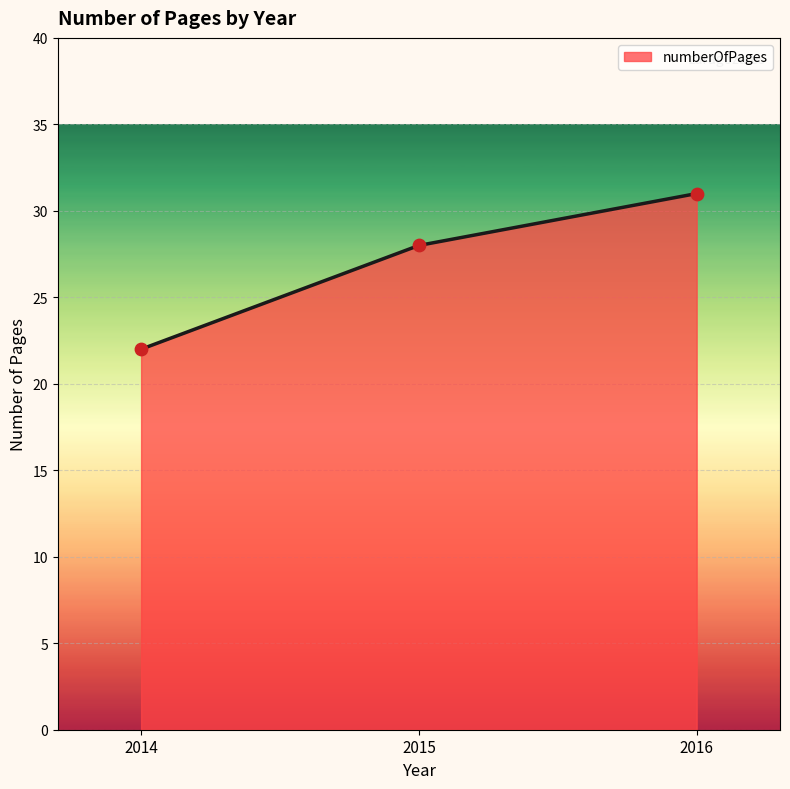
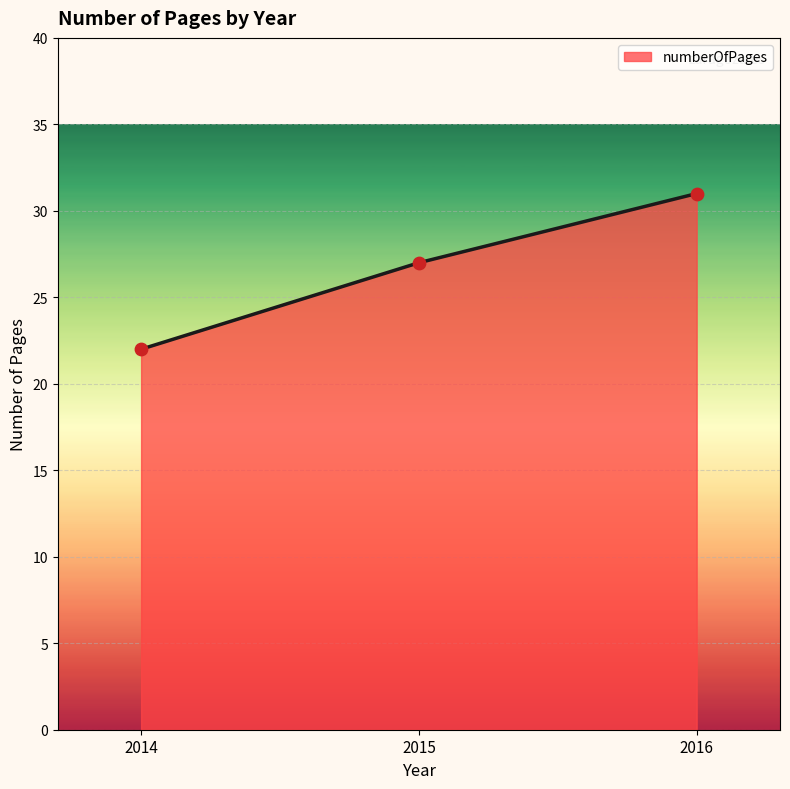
2015: 28 -> 27
